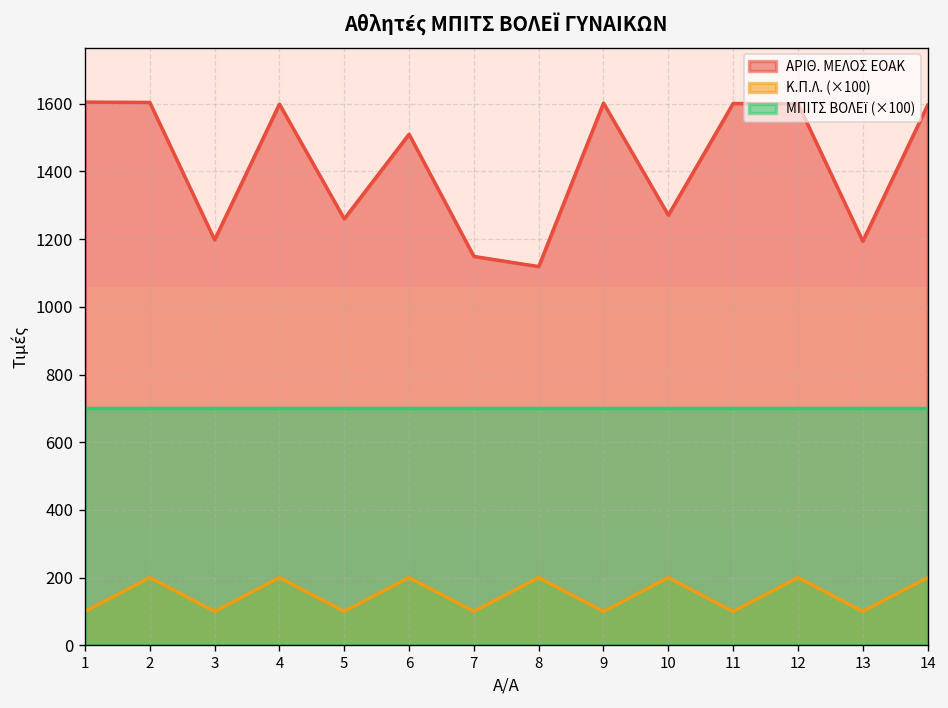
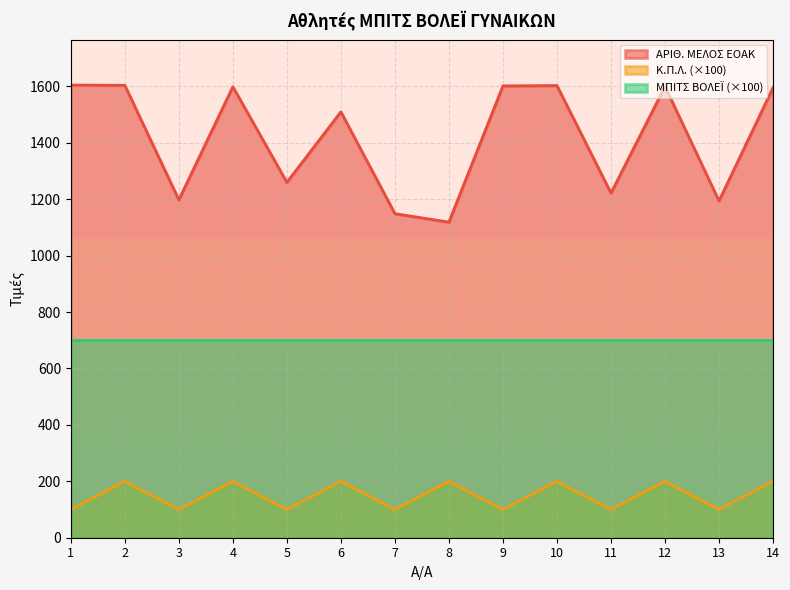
ΑΡΙΘ. ΜΕΛΟΣ ΕΟΑΚ, 10: 1270 -> 1600
ΑΡΙΘ. ΜΕΛΟΣ ΕΟΑΚ, 11: 1600 -> 1220
